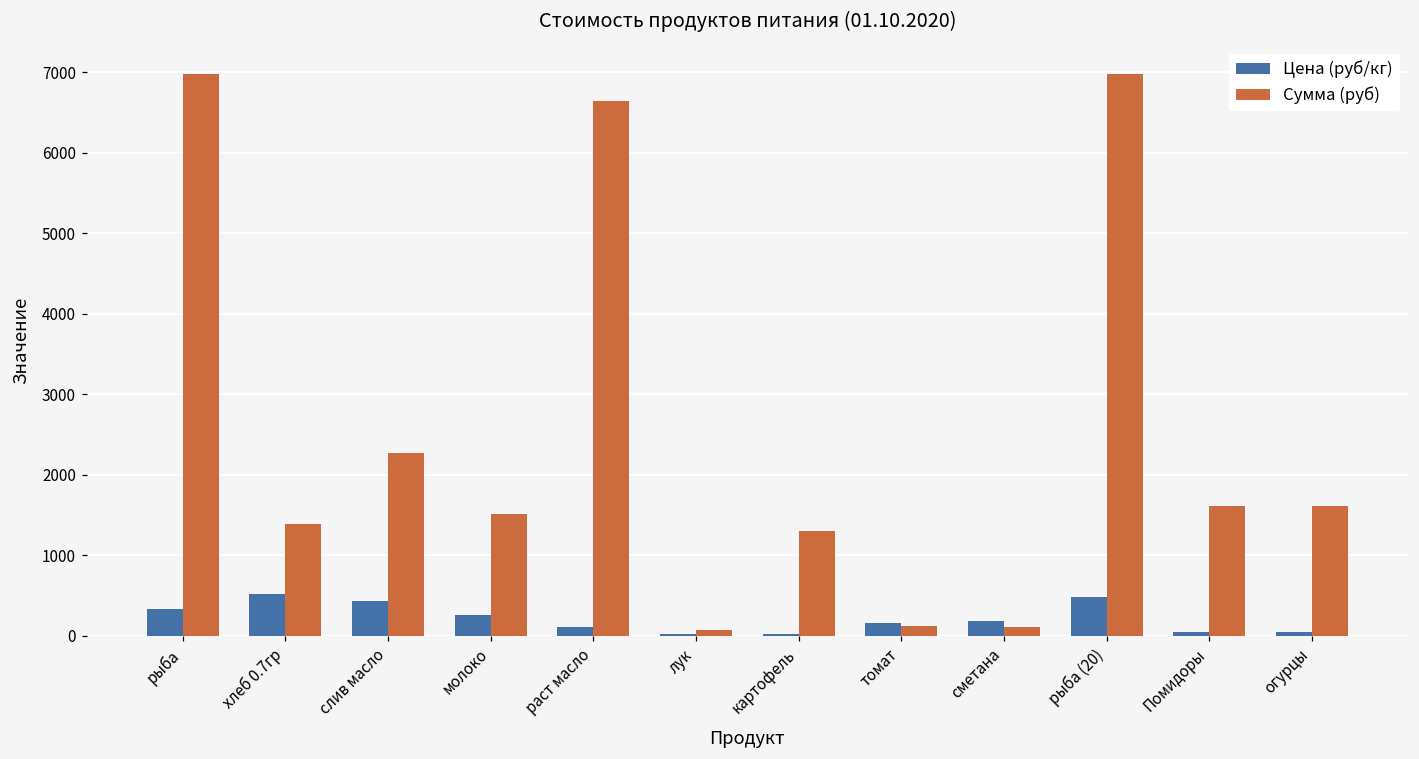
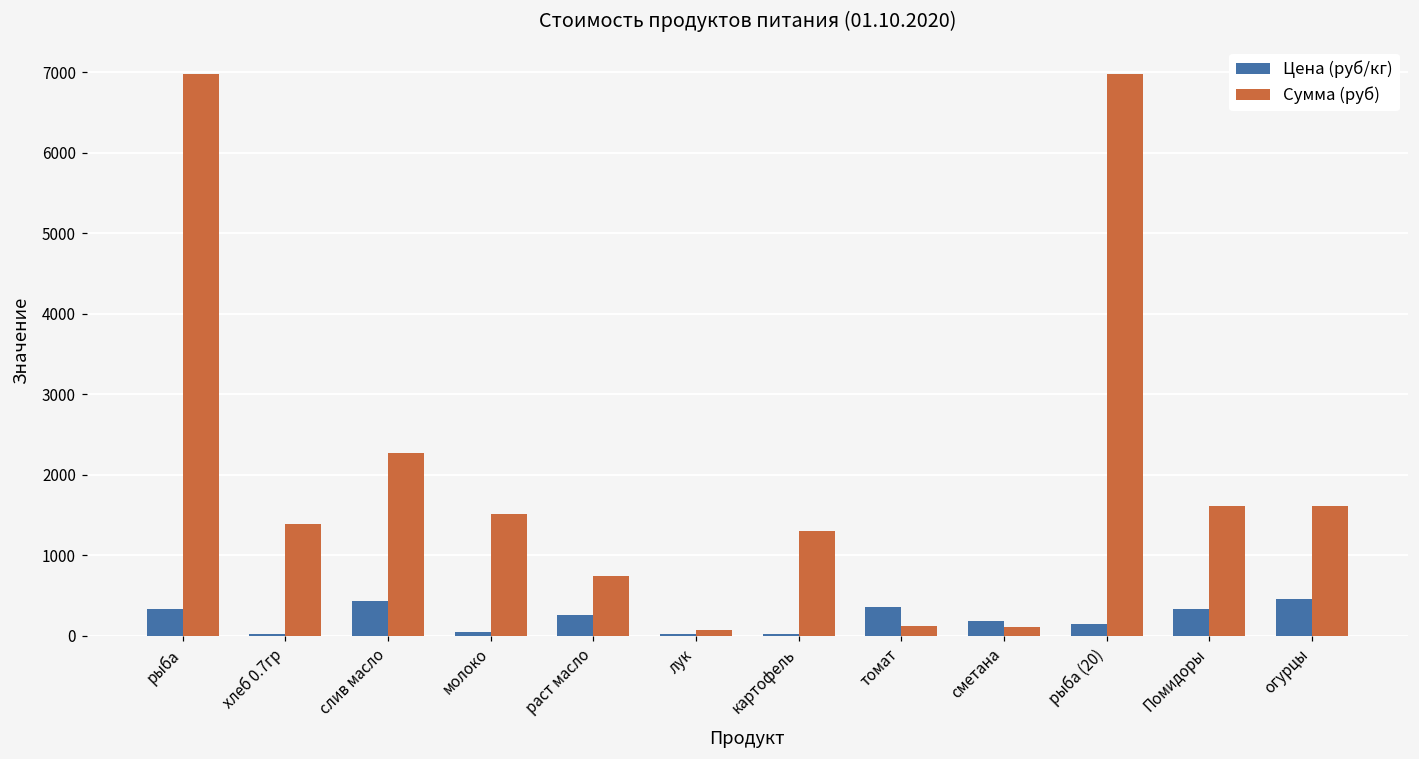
Цена (руб/кг), хлеб 0.7гр: 500 -> 0
Цена (руб/кг), молоко: 300 -> 0
Цена (руб/кг), раст масло: 100 -> 300
Сумма (руб), раст масло: 6600 -> 700
Цена (руб/кг), томат: 200 -> 400
Цена (руб/кг), рыба (20): 500 -> 200
Цена (руб/кг), Помидоры: 0 -> 300
Цена (руб/кг), огурцы: 0 -> 500
